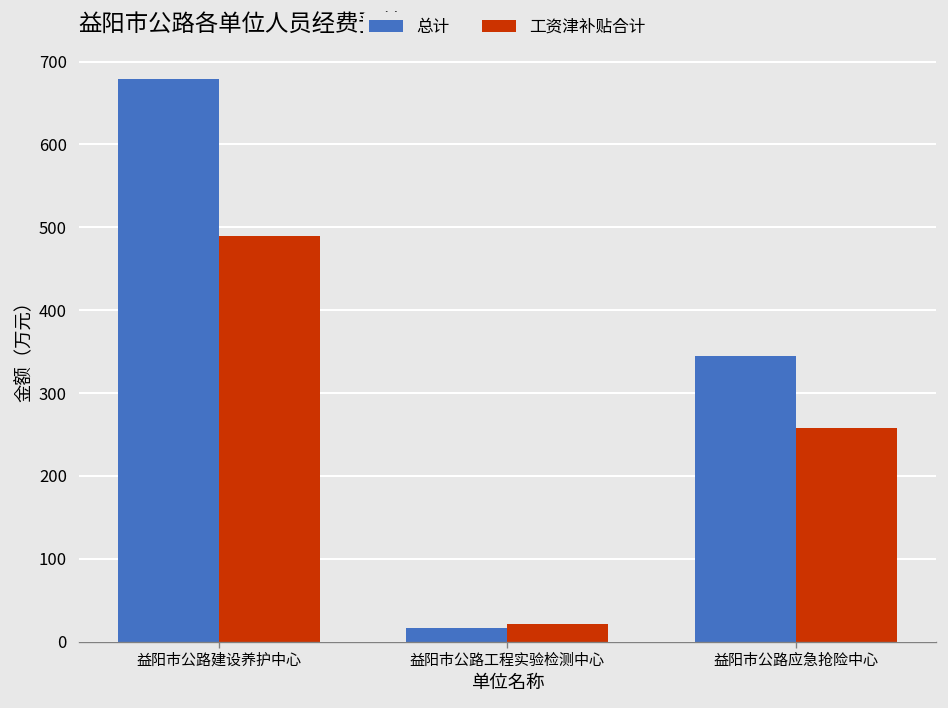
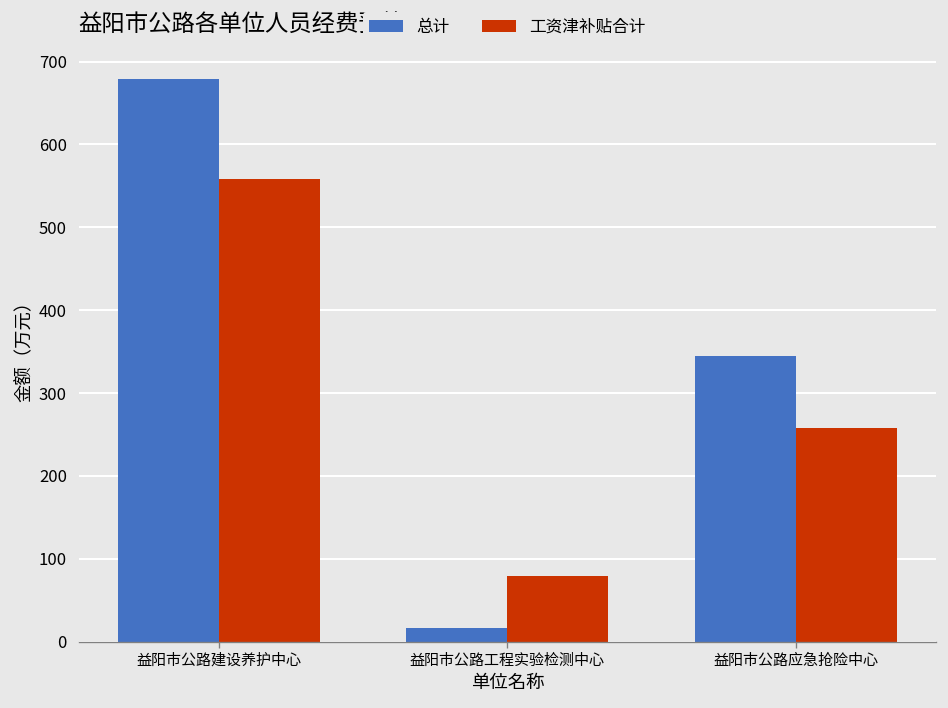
工资津补贴合计, 益阳市公路建设养护中心: 490 -> 560
工资津补贴合计, 益阳市公路工程实验检测中心: 20 -> 80
